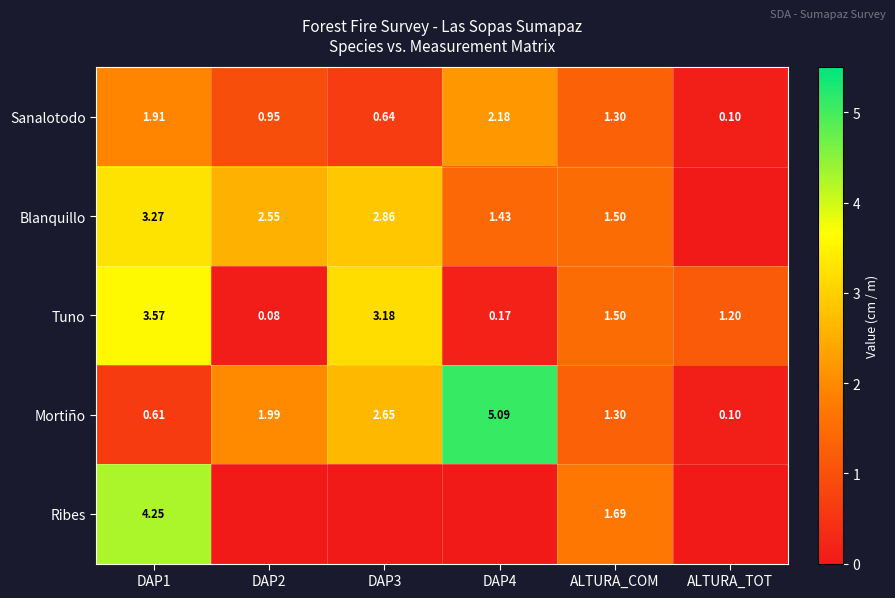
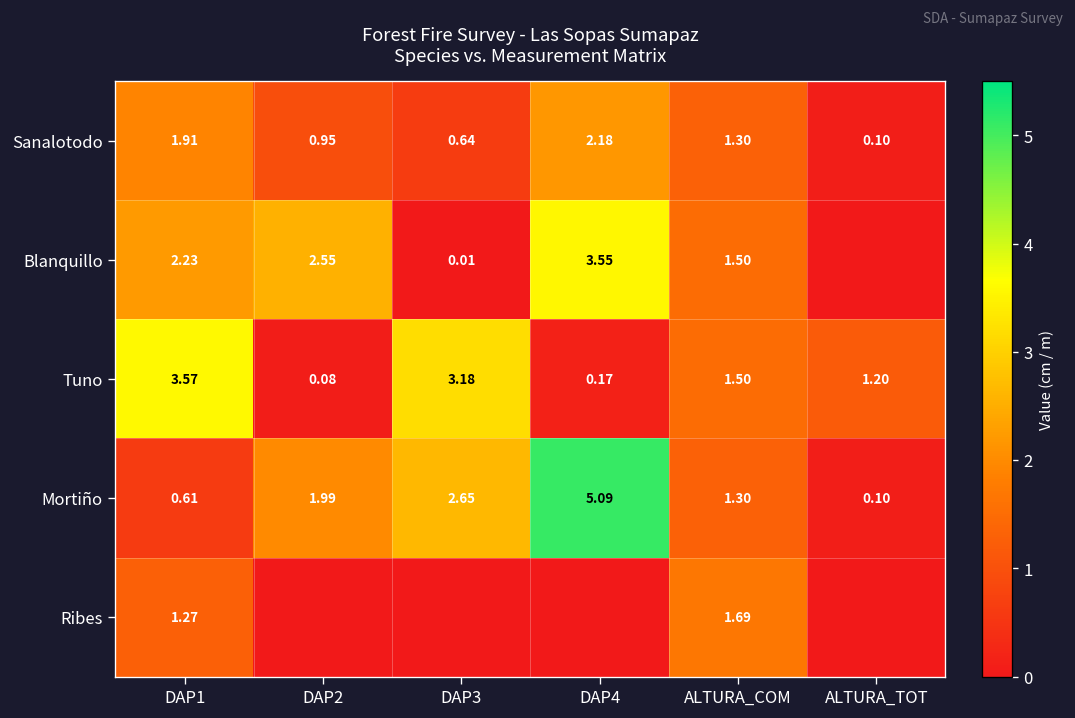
Blanquillo, DAP1: 3.27 -> 2.23
Blanquillo, DAP3: 2.86 -> 0.01
Blanquillo, DAP4: 1.43 -> 3.55
Ribes, DAP1: 4.25 -> 1.27
